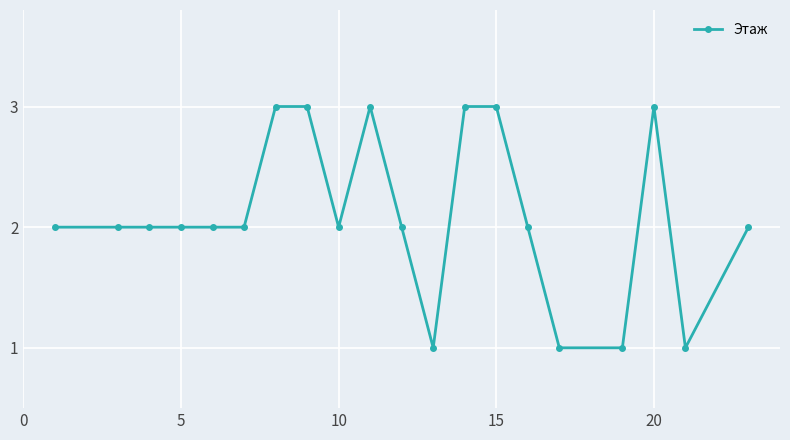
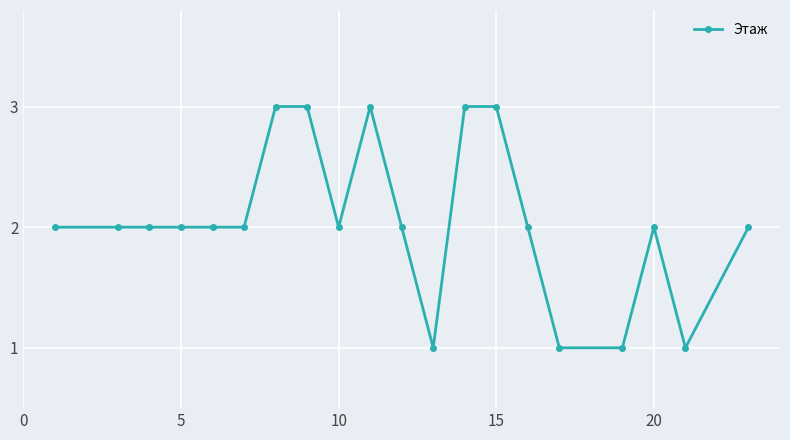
20: 3 -> 2
